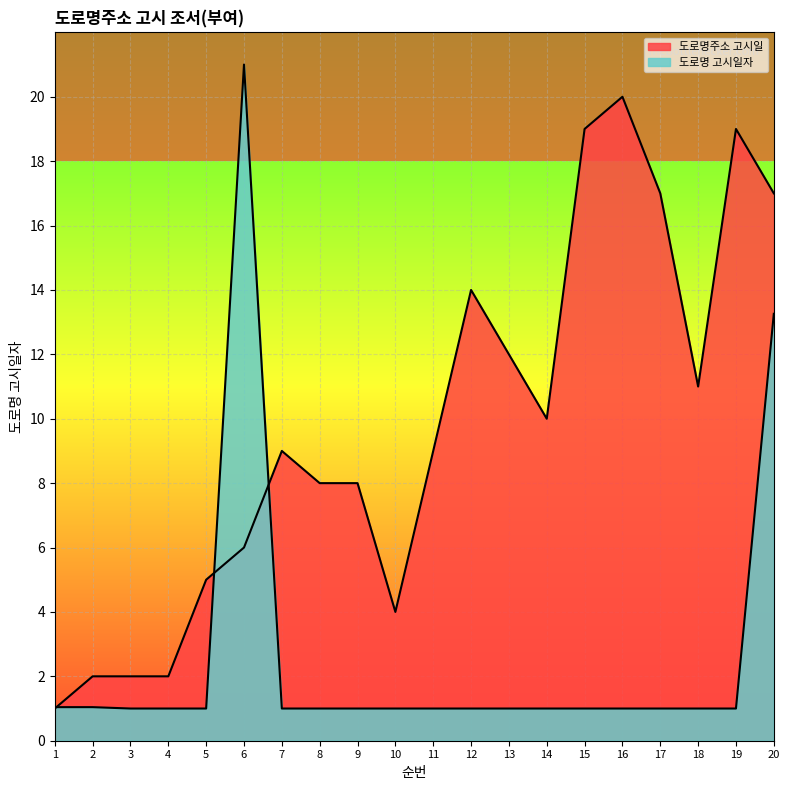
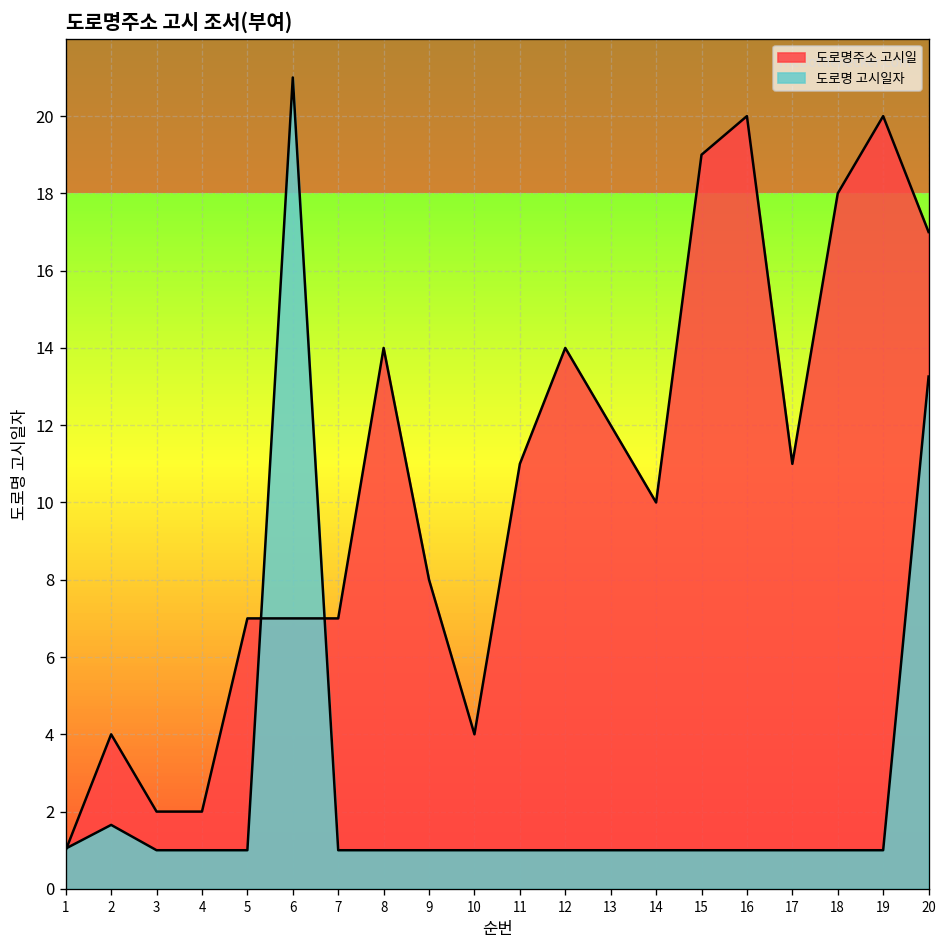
도로명주소 고시일, 2: 2 -> 4
도로명 고시일자, 2: 1.0 -> 1.7
도로명주소 고시일, 5: 5 -> 7
도로명주소 고시일, 6: 6 -> 7
도로명주소 고시일, 7: 9 -> 7
도로명주소 고시일, 8: 8 -> 14
도로명주소 고시일, 11: 9 -> 11
도로명주소 고시일, 17: 17 -> 11
도로명주소 고시일, 18: 11 -> 18
도로명주소 고시일, 19: 19 -> 20
